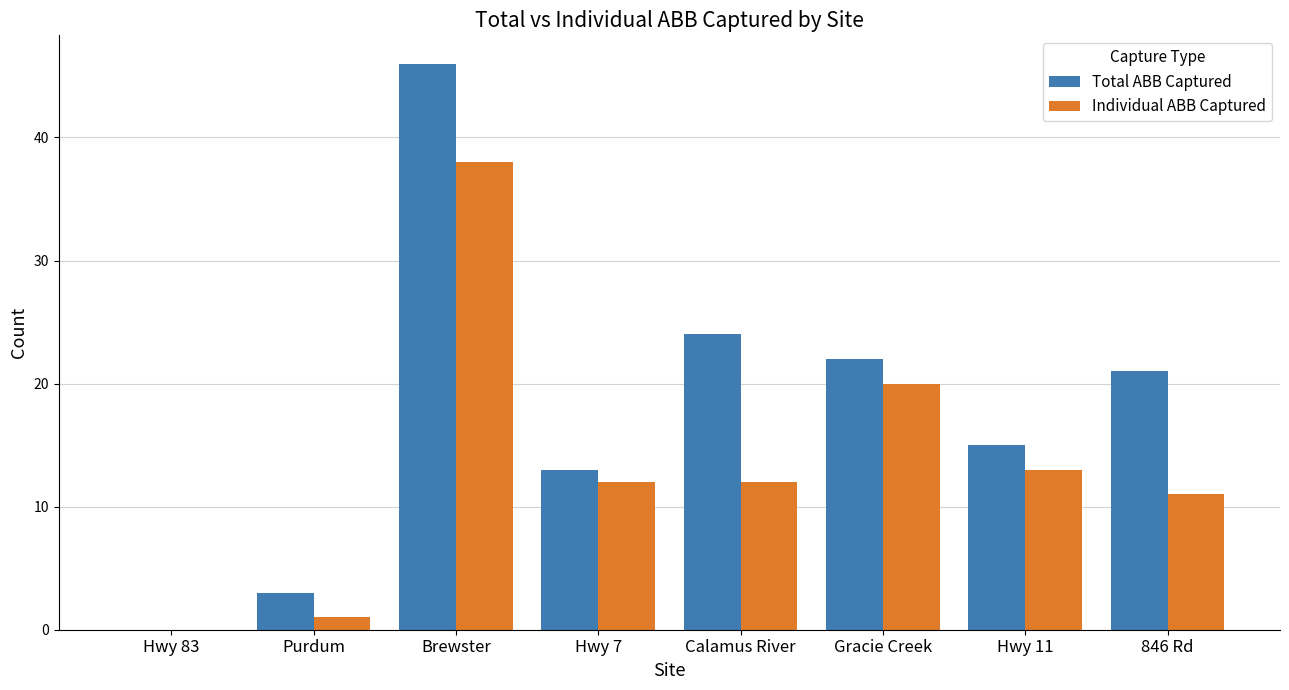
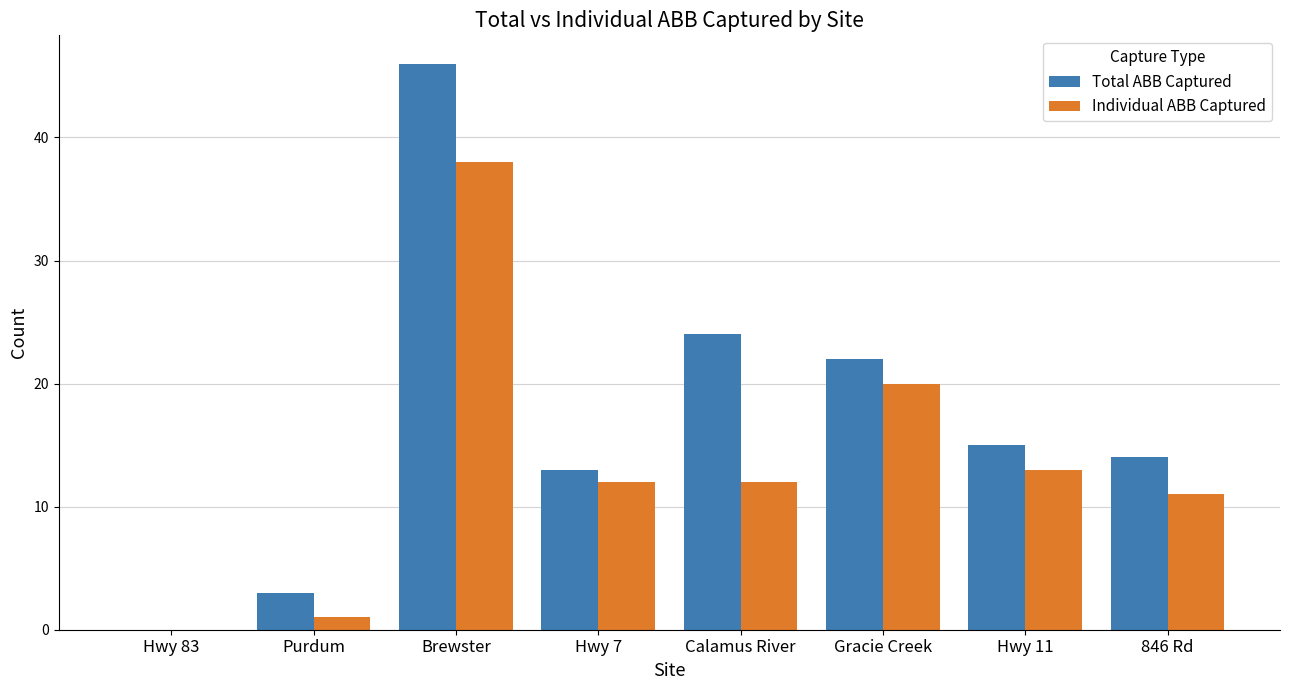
Total ABB Captured, 846 Rd: 21 -> 14
